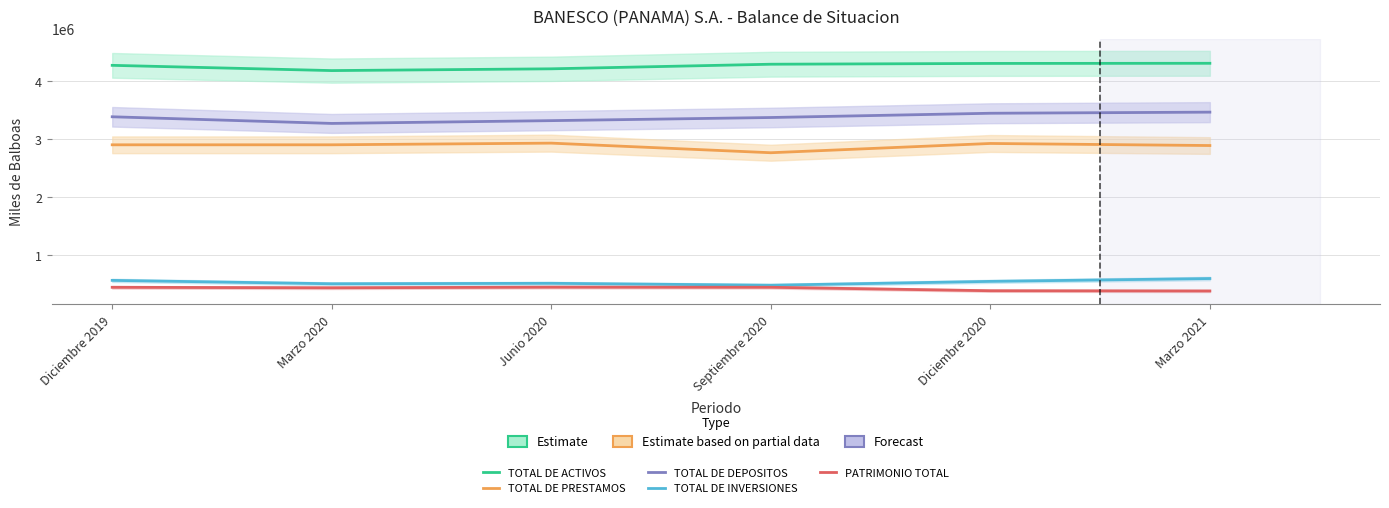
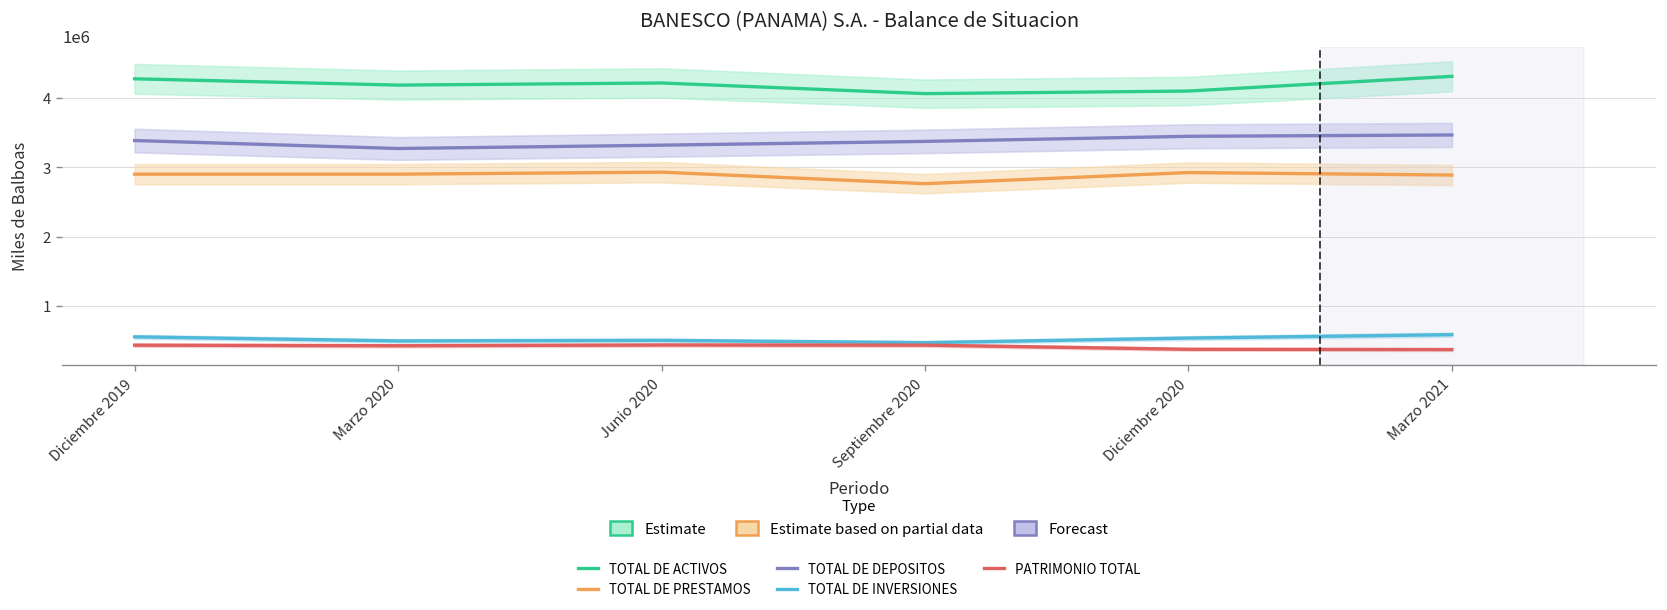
TOTAL DE ACTIVOS, Septiembre 2020: 4300000 -> 4100000
TOTAL DE ACTIVOS, Diciembre 2020: 4300000 -> 4100000
